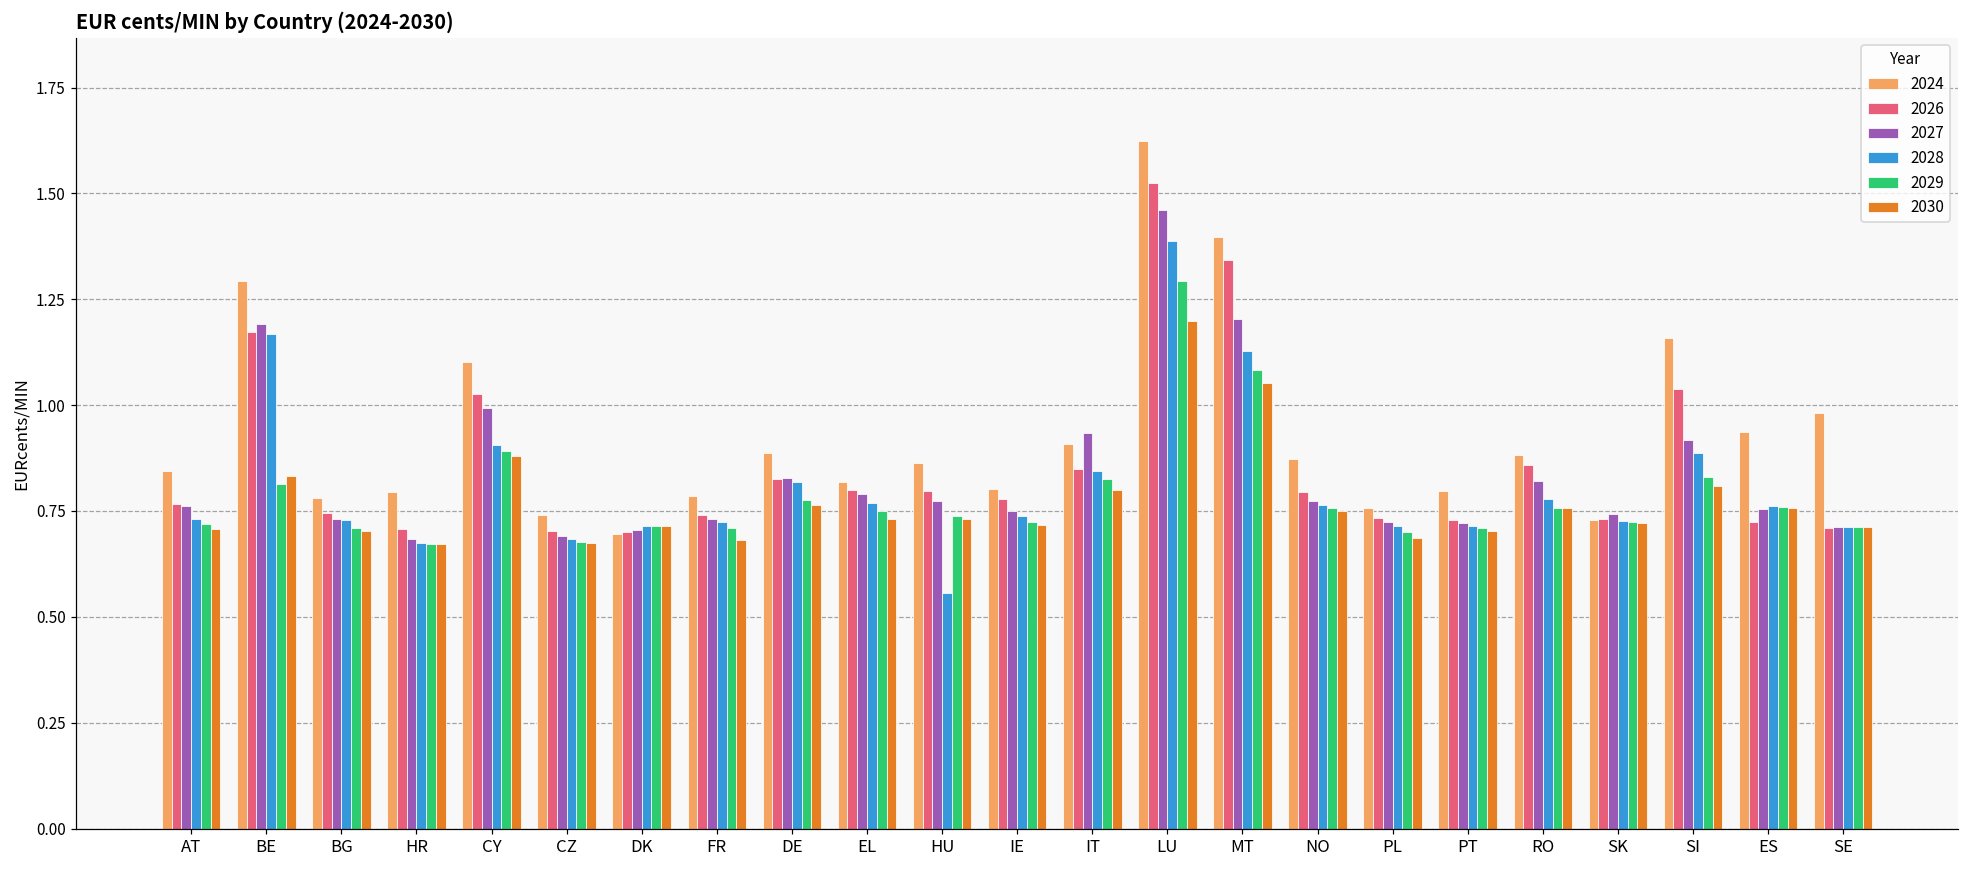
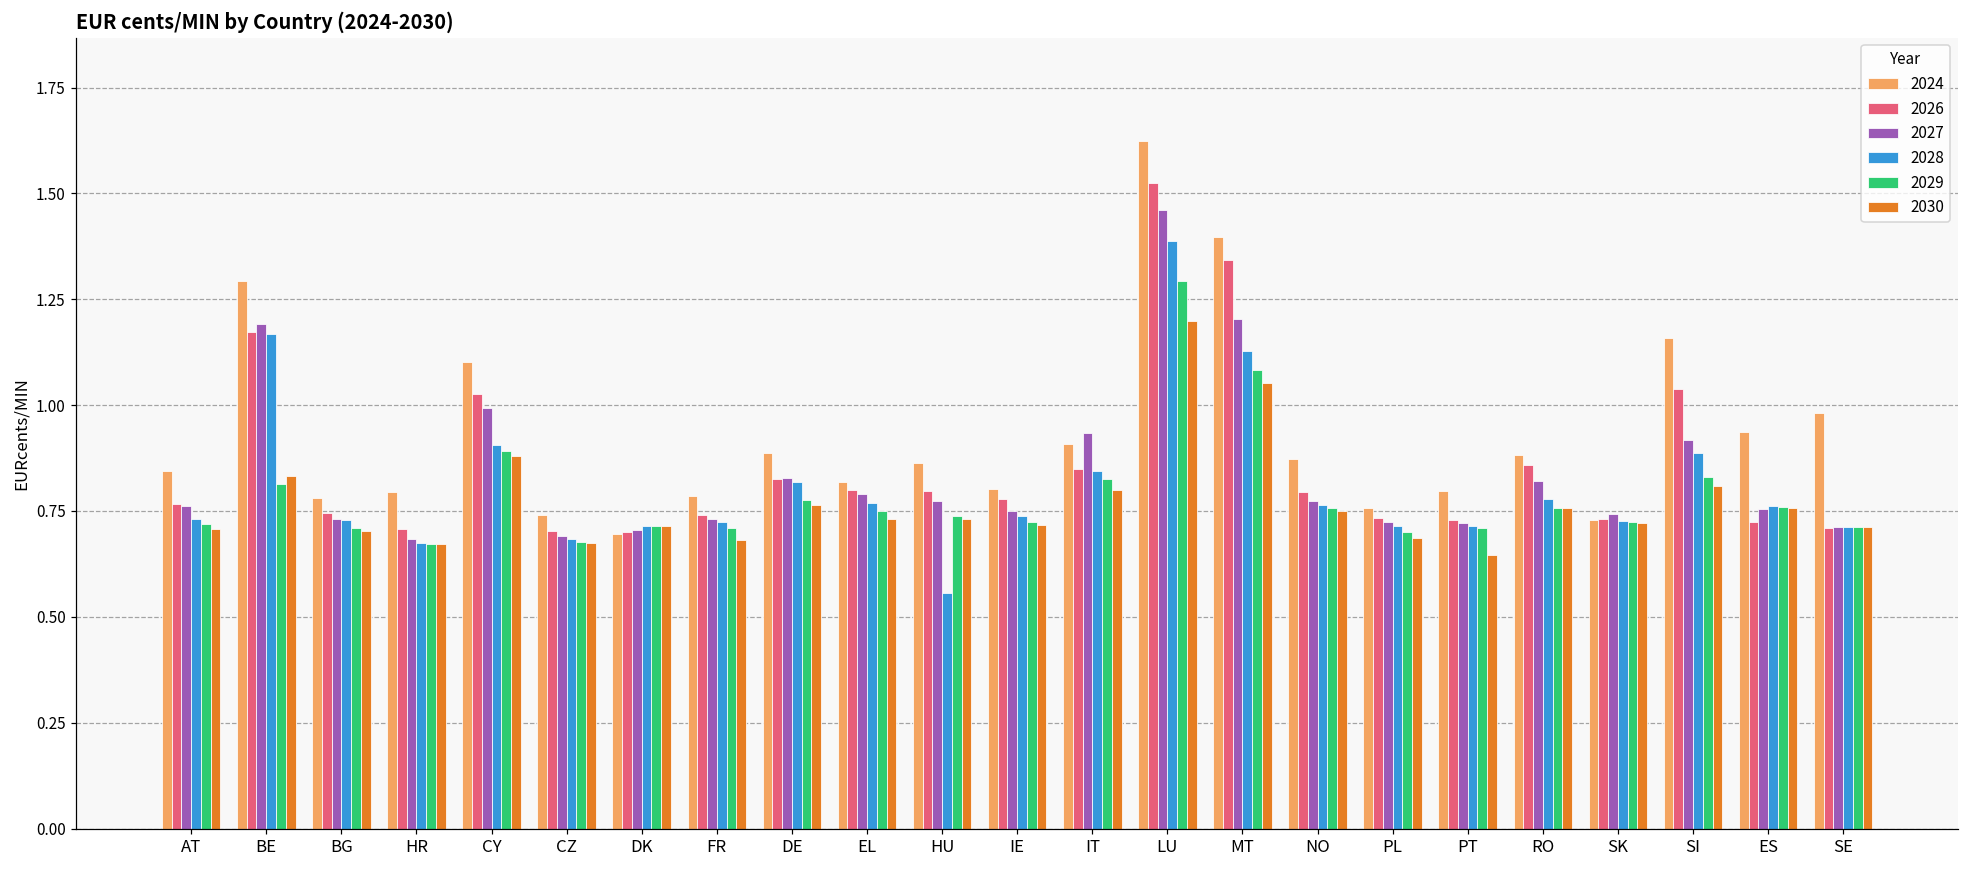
2030, PT: 0.70 -> 0.65
